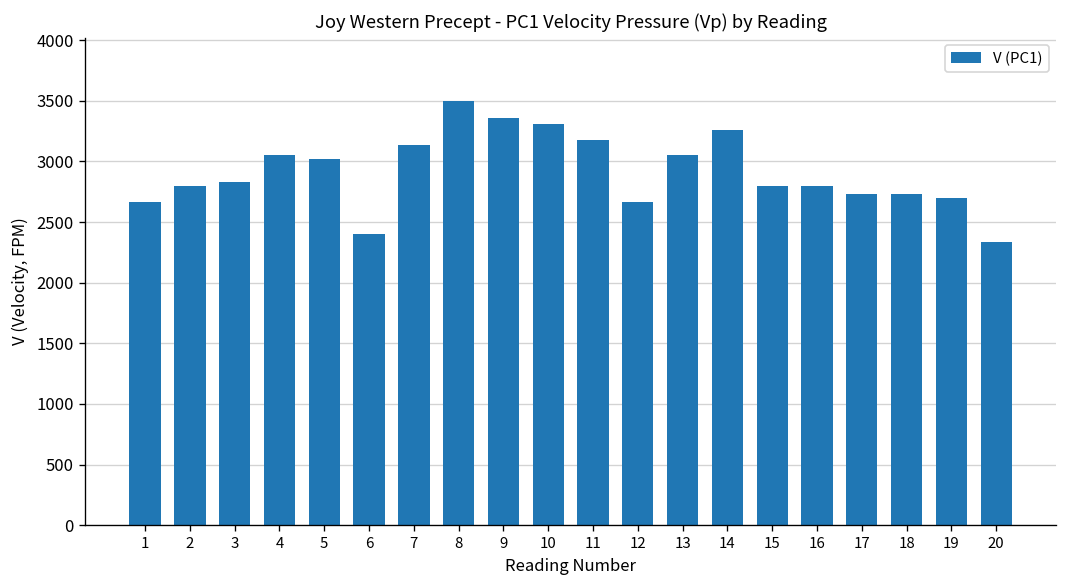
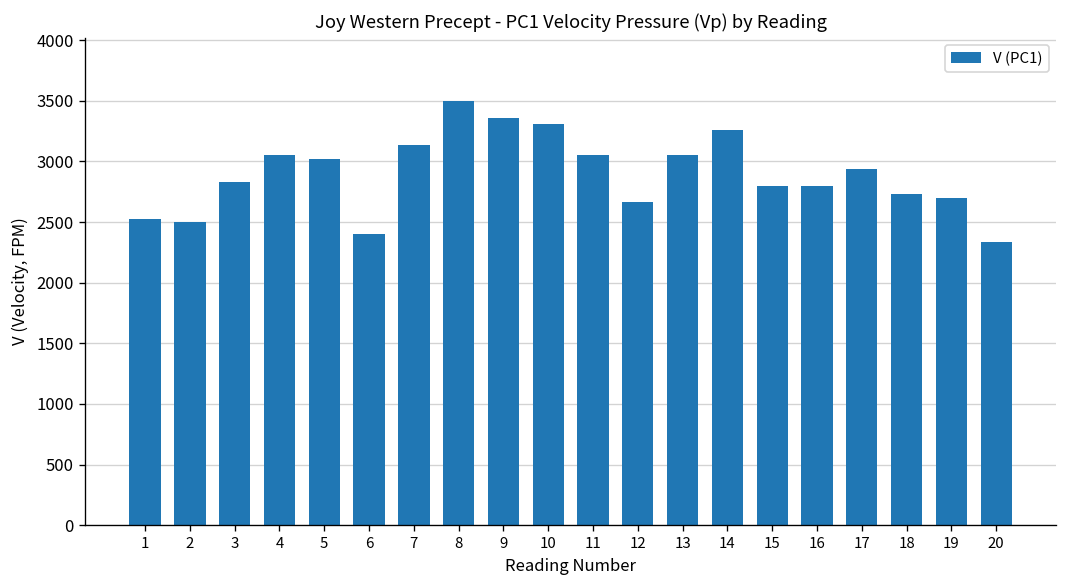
1: 2670 -> 2530
2: 2800 -> 2500
11: 3180 -> 3050
17: 2730 -> 2940
